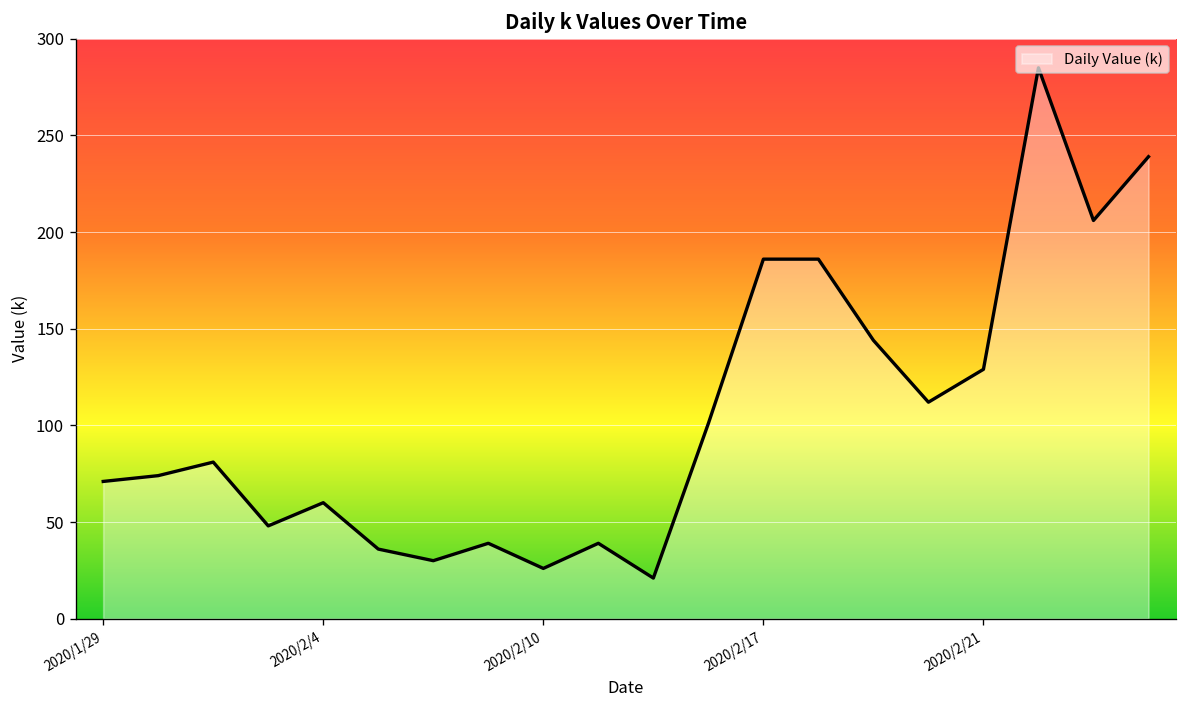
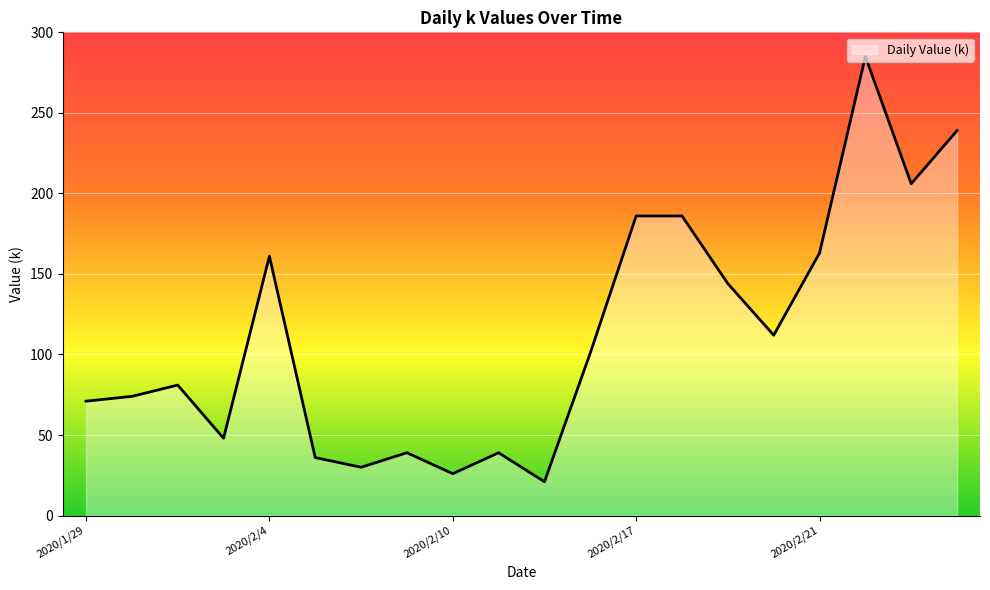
2020/2/4: 60 -> 161
2020/2/21: 129 -> 163
